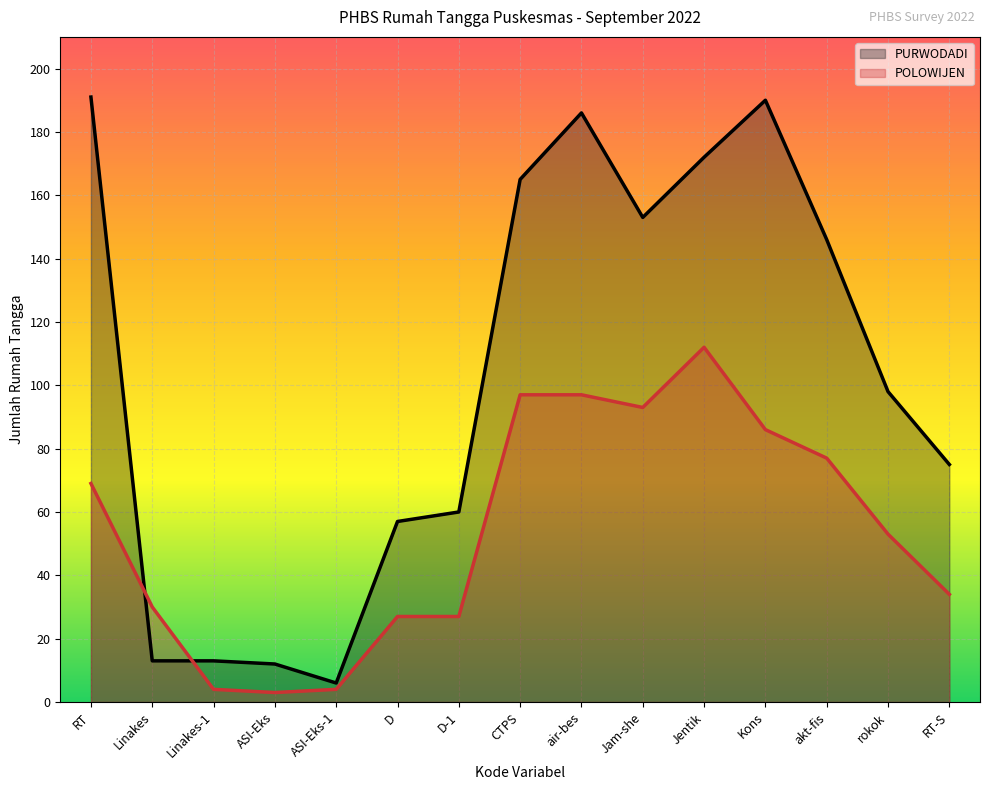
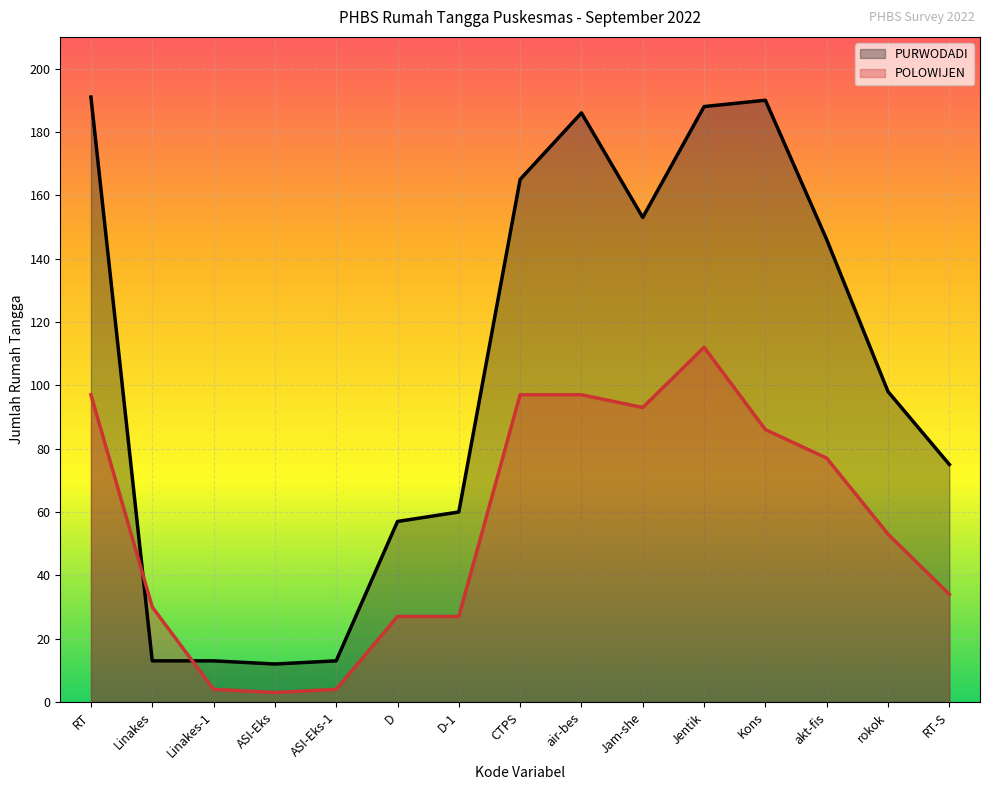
POLOWIJEN, RT: 69 -> 97
PURWODADI, ASI-Eks-1: 6 -> 13
PURWODADI, Jentik: 172 -> 188
